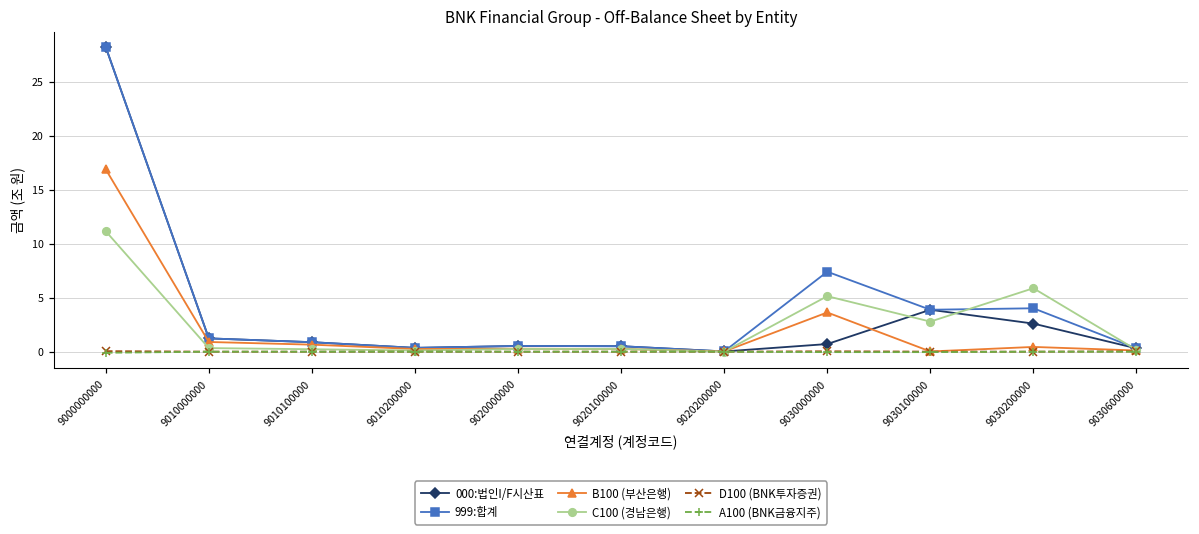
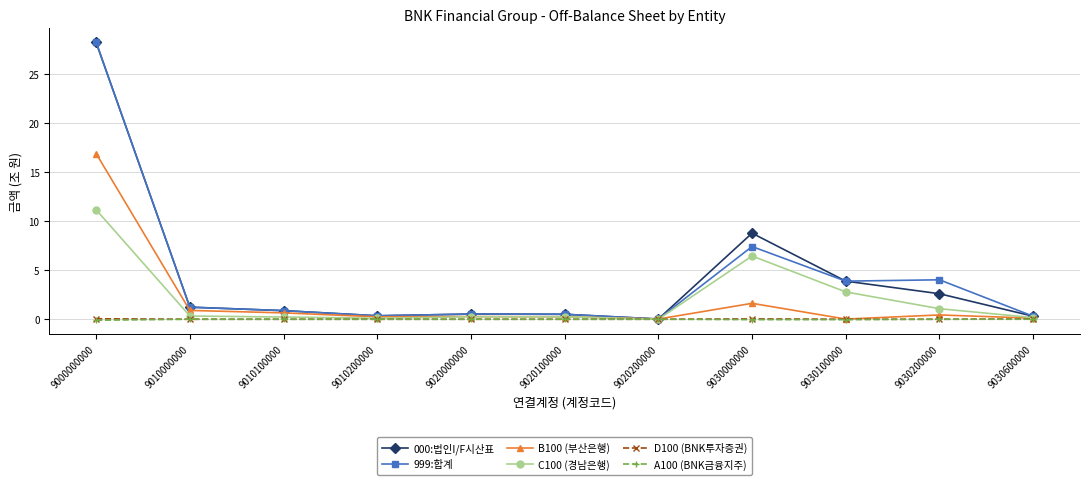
000:법인I/F시산표, 9030000000: 1 -> 9
B100 (부산은행), 9030000000: 4 -> 2
C100 (경남은행), 9030000000: 5 -> 6
C100 (경남은행), 9030200000: 6 -> 1
